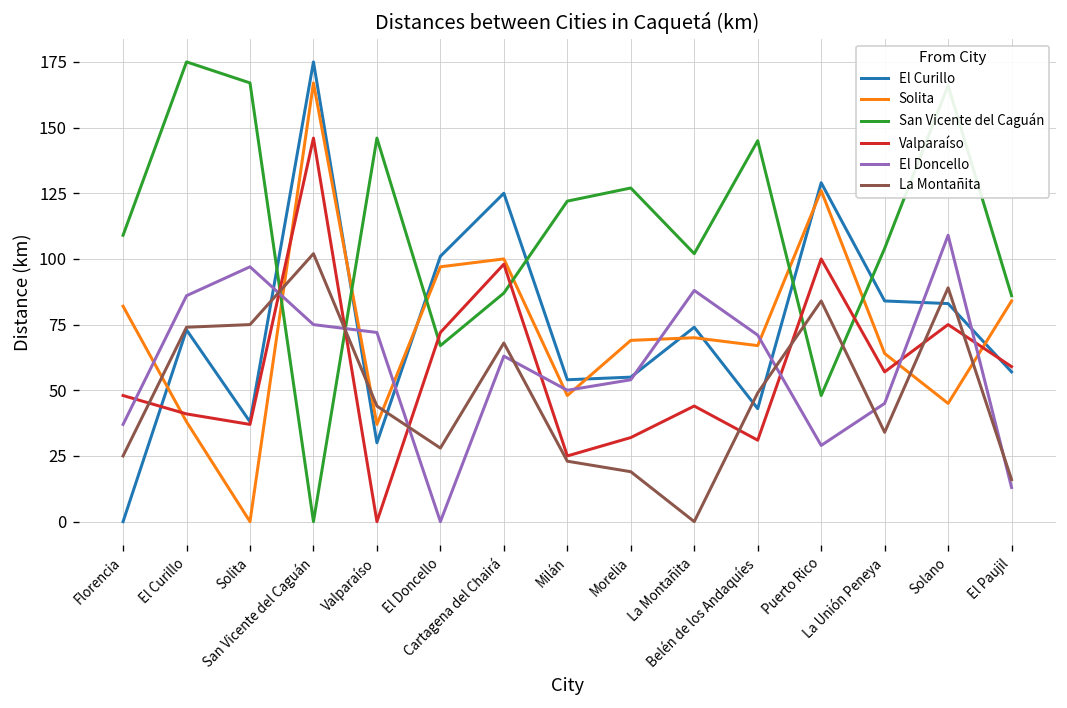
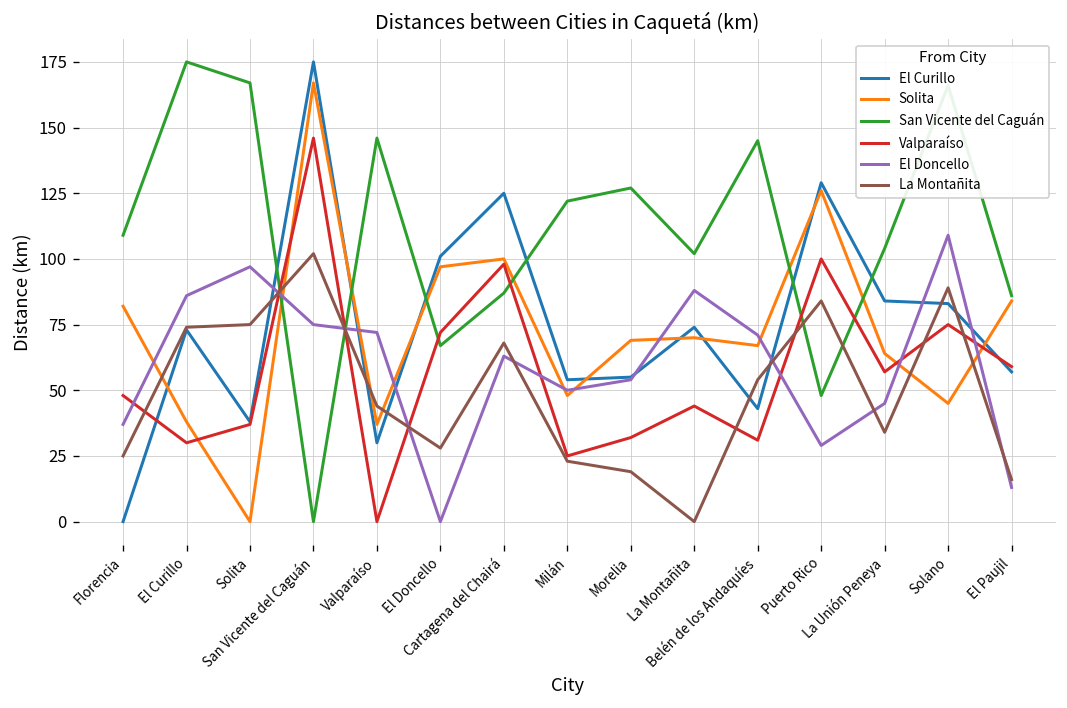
Valparaíso, El Curillo: 41 -> 30
La Montañita, Belén de los Andaquíes: 49 -> 54
